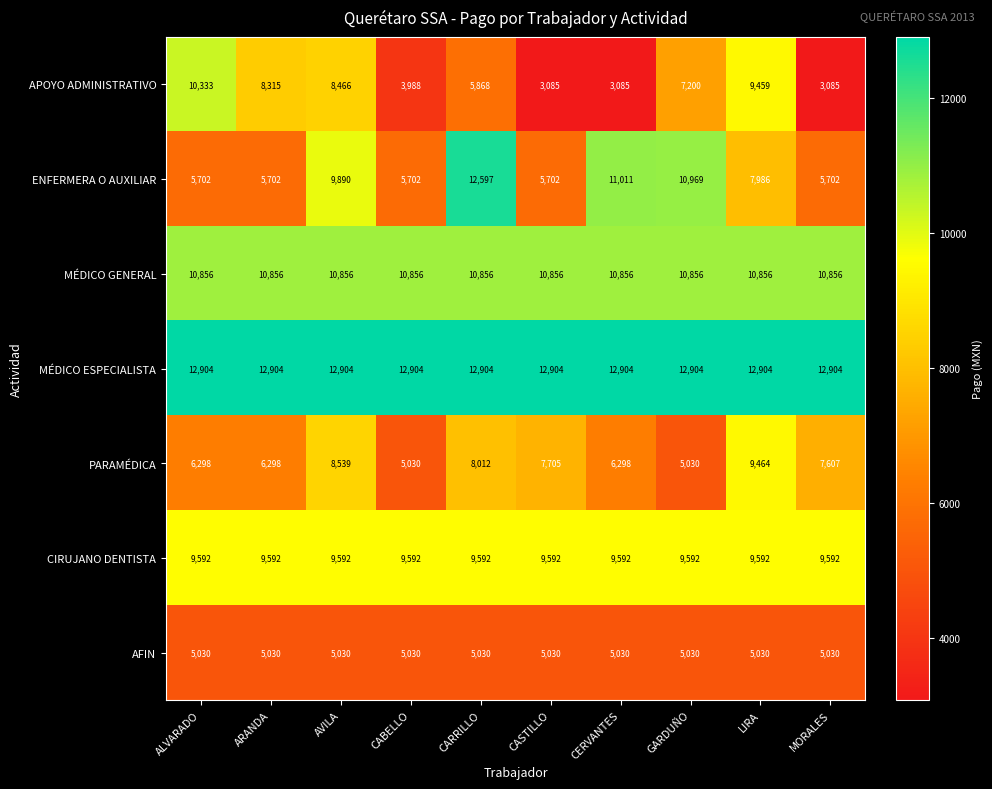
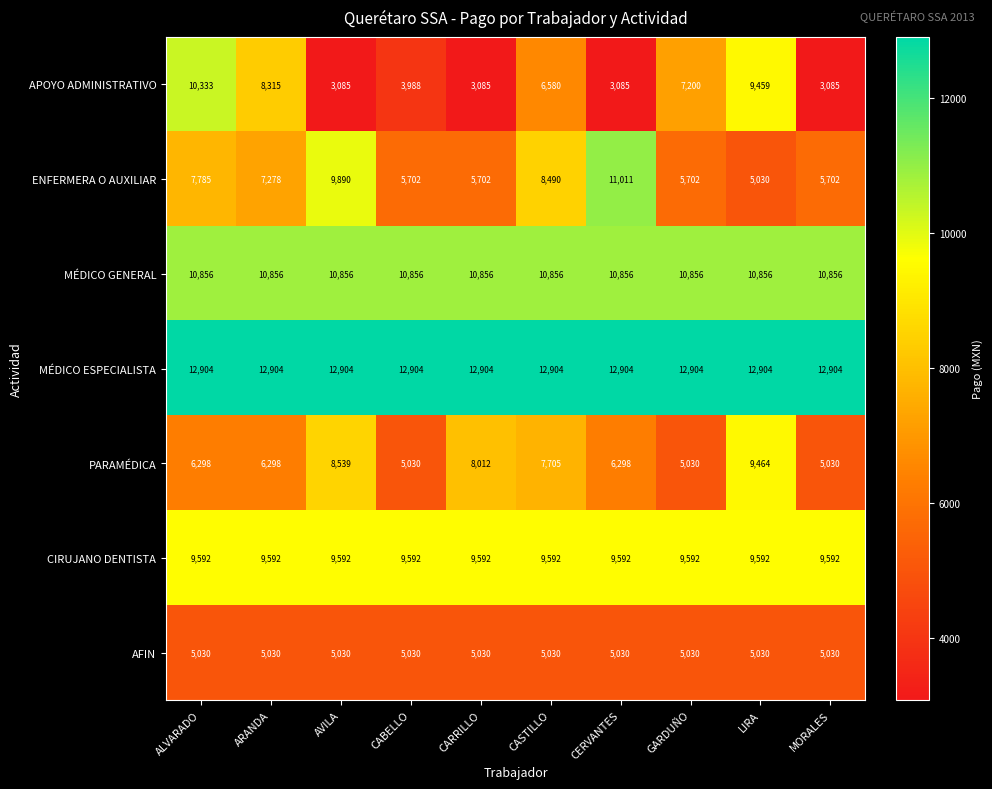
APOYO ADMINISTRATIVO, AVILA: 8,466 -> 3,085
APOYO ADMINISTRATIVO, CARRILLO: 5,868 -> 3,085
APOYO ADMINISTRATIVO, CASTILLO: 3,085 -> 6,580
ENFERMERA O AUXILIAR, ALVARADO: 5,702 -> 7,785
ENFERMERA O AUXILIAR, ARANDA: 5,702 -> 7,278
ENFERMERA O AUXILIAR, CARRILLO: 12,597 -> 5,702
ENFERMERA O AUXILIAR, CASTILLO: 5,702 -> 8,490
ENFERMERA O AUXILIAR, GARDUÑO: 10,969 -> 5,702
ENFERMERA O AUXILIAR, LIRA: 7,986 -> 5,030
PARAMÉDICA, MORALES: 7,607 -> 5,030
